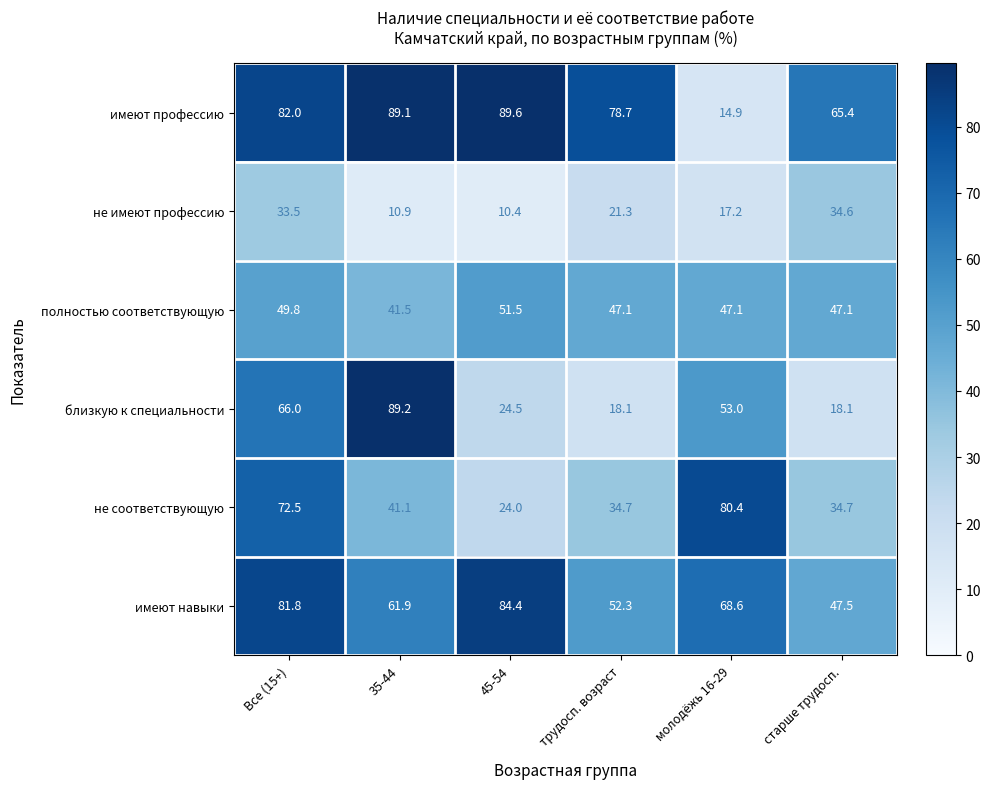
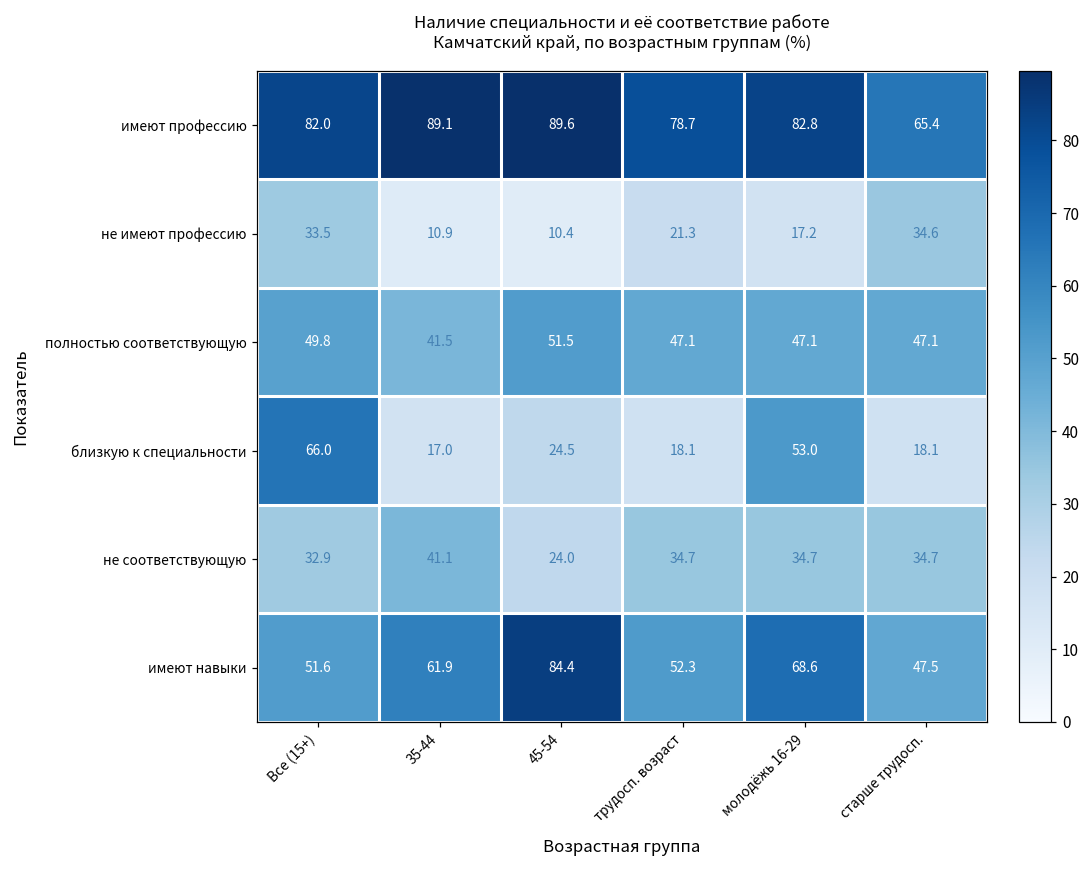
имеют профессию, молодёжь 16-29: 14.9 -> 82.8
близкую к специальности, 35-44: 89.2 -> 17.0
не соответствующую, Все (15+): 72.5 -> 32.9
не соответствующую, молодёжь 16-29: 80.4 -> 34.7
имеют навыки, Все (15+): 81.8 -> 51.6
